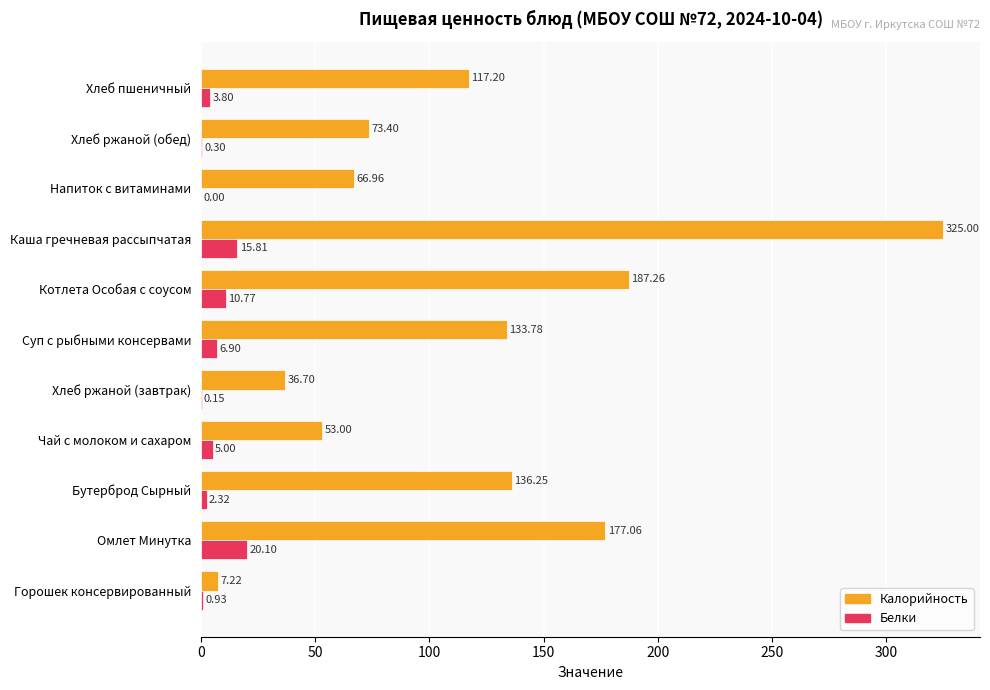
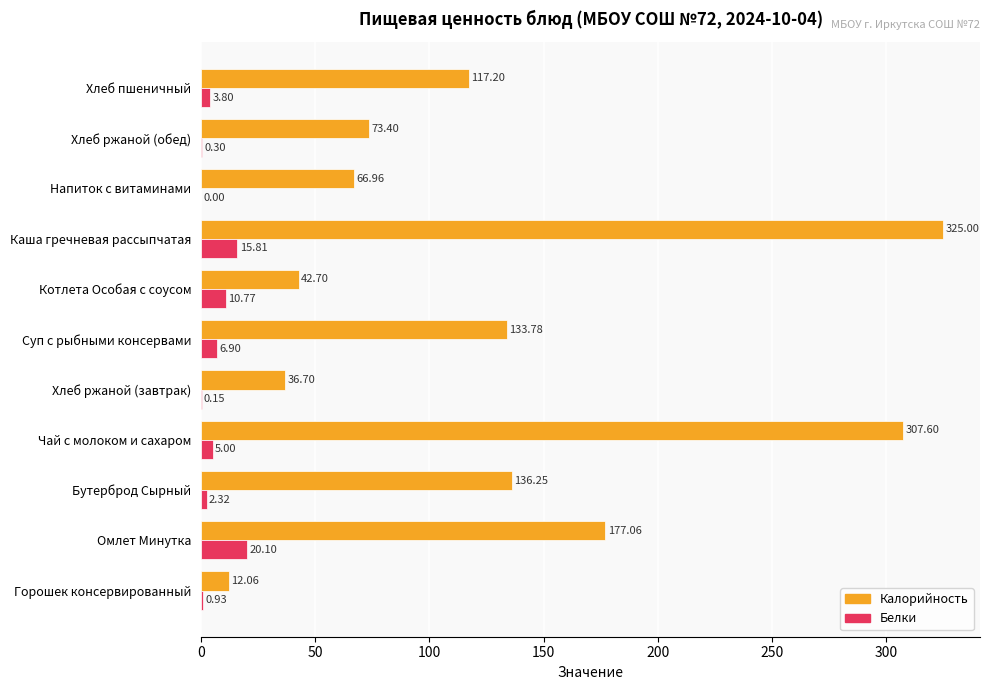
Калорийность, Котлета Особая с соусом: 187.26 -> 42.70
Калорийность, Чай с молоком и сахаром: 53.00 -> 307.60
Калорийность, Горошек консервированный: 7.22 -> 12.06
